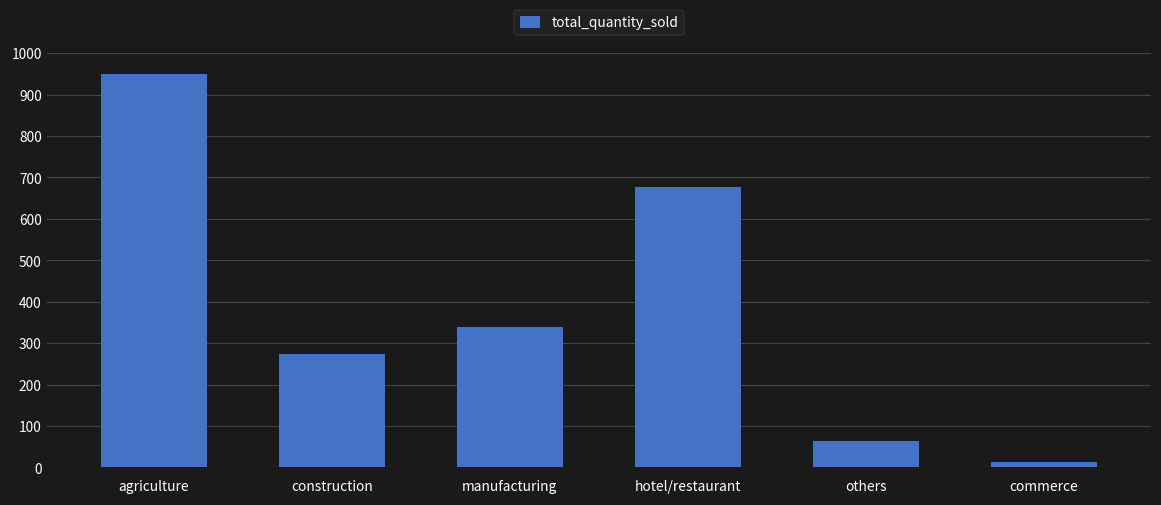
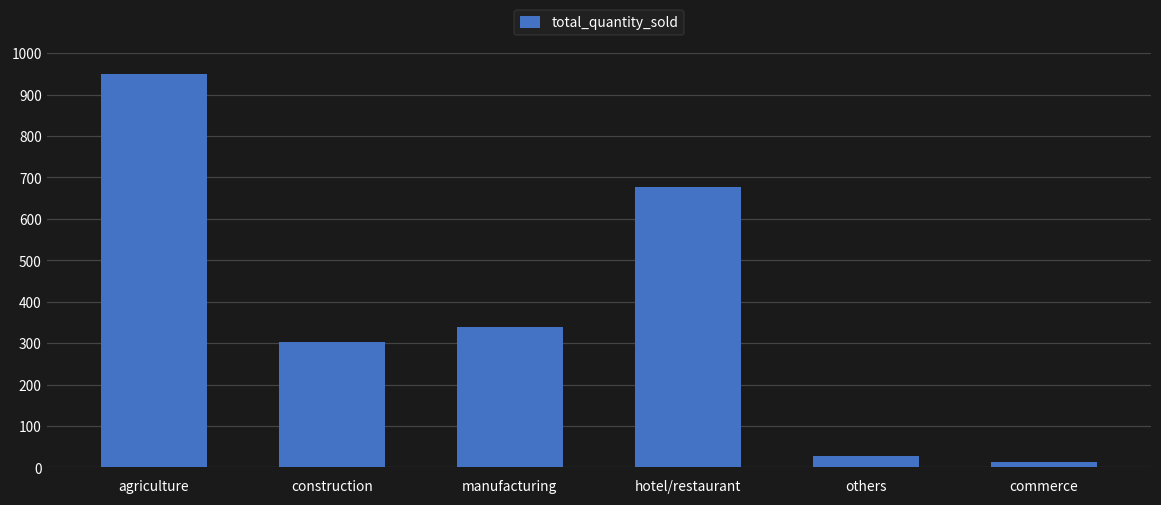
construction: 270 -> 300
others: 60 -> 30
